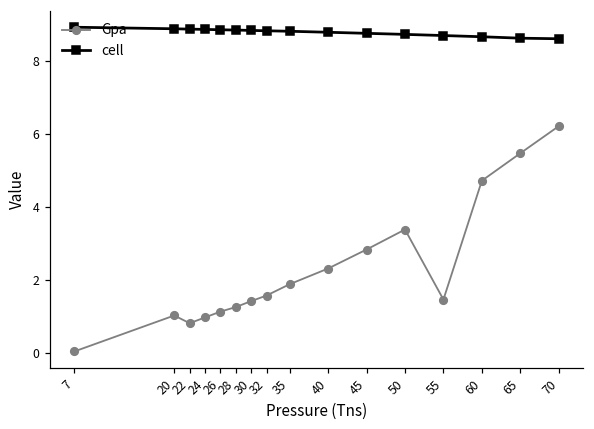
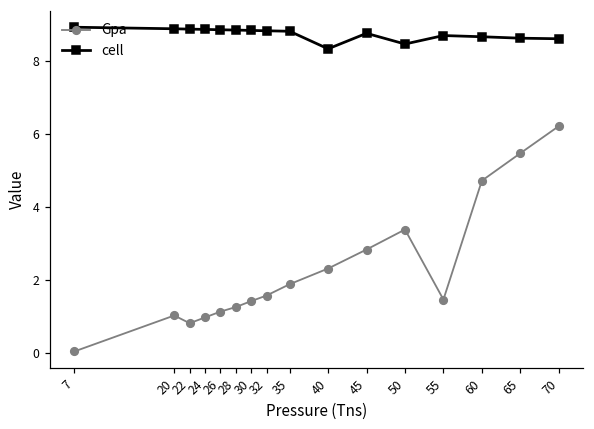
cell, 40: 8.8 -> 8.3
cell, 50: 8.7 -> 8.5
